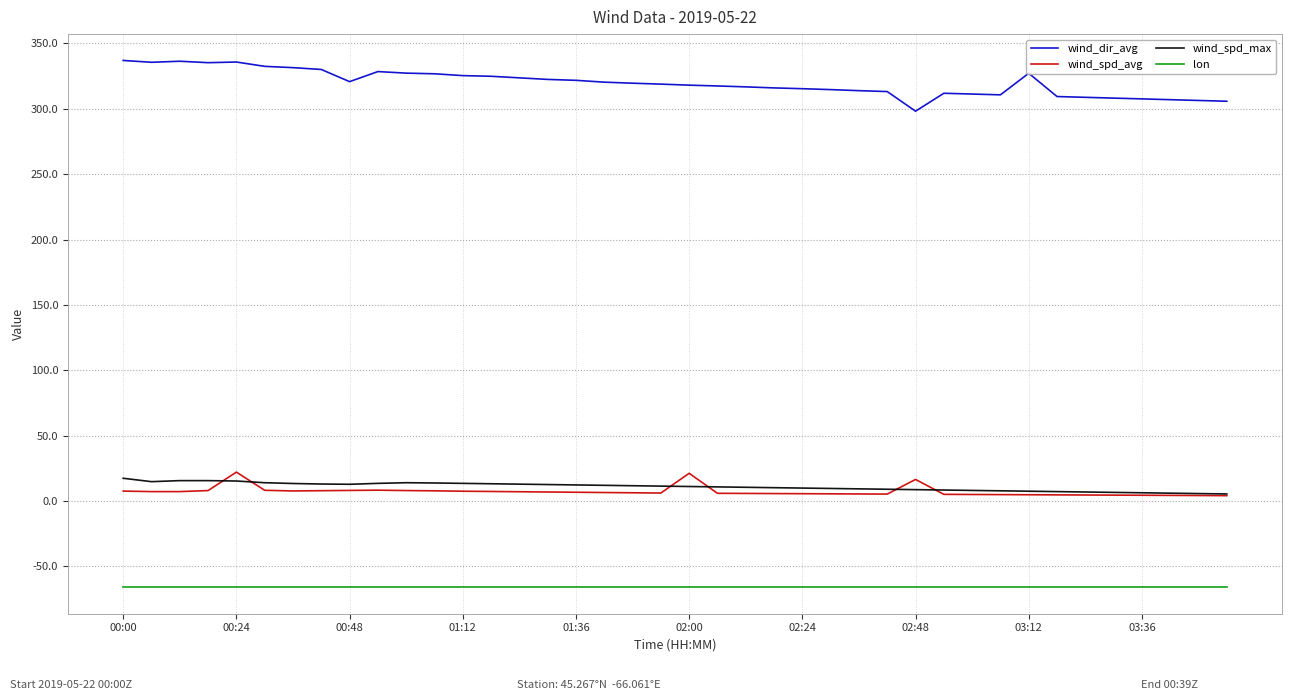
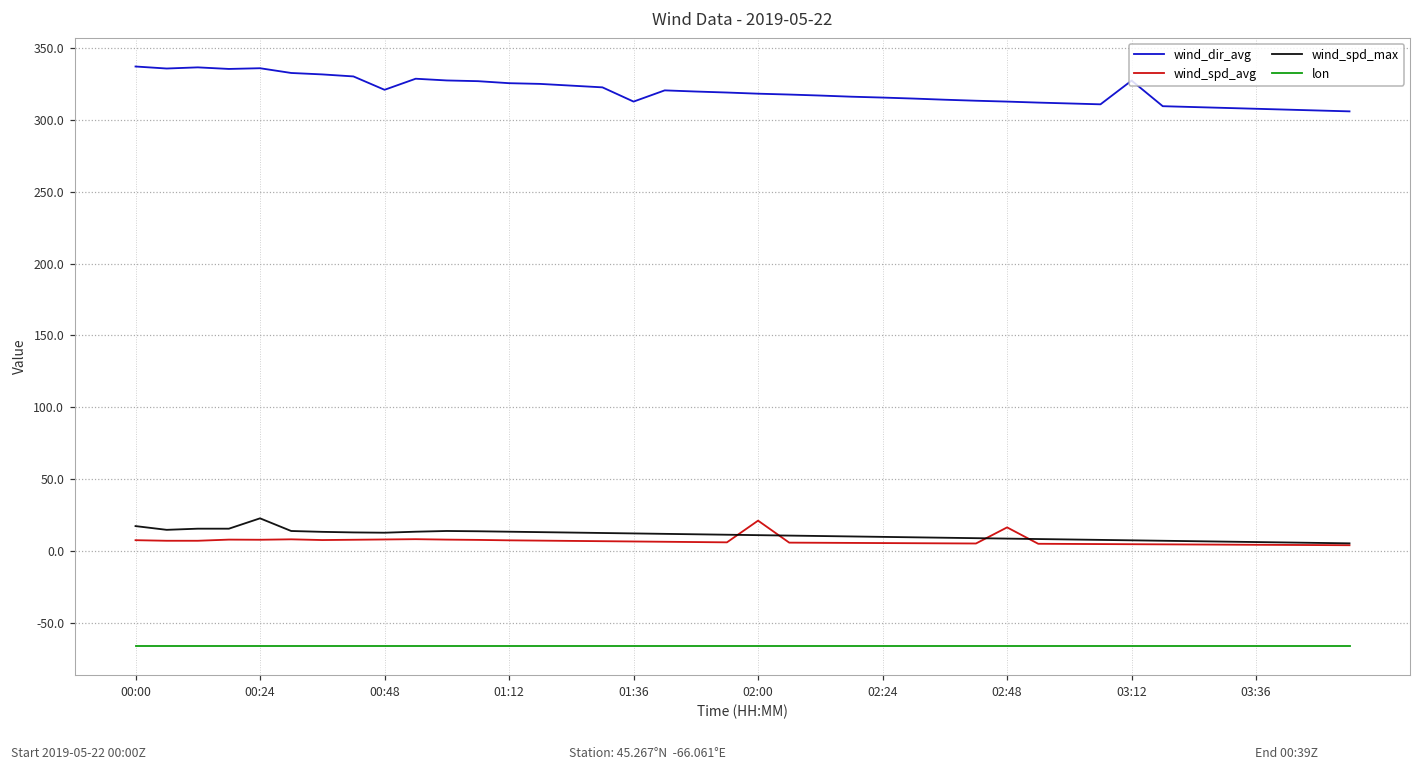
wind_spd_avg, 00:24: 22 -> 8
wind_spd_max, 00:24: 15 -> 23
wind_dir_avg, 01:36: 322 -> 313
wind_dir_avg, 02:48: 298 -> 313
